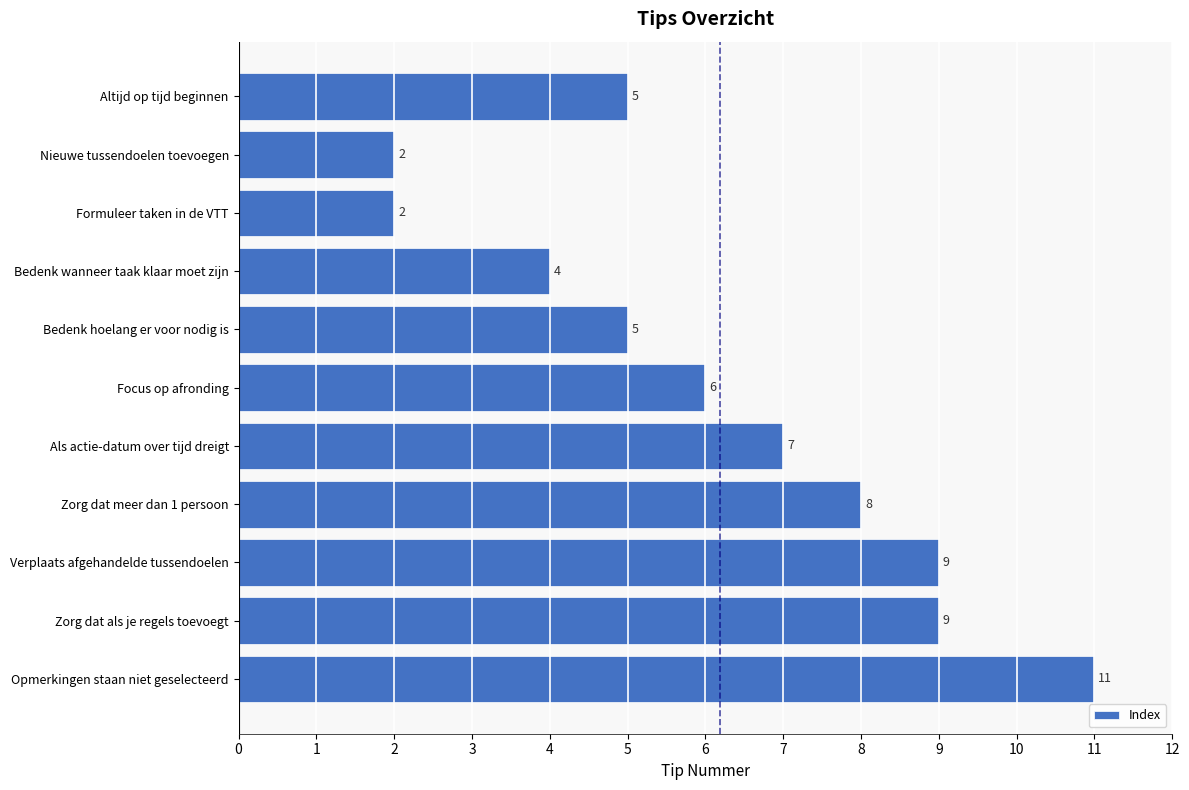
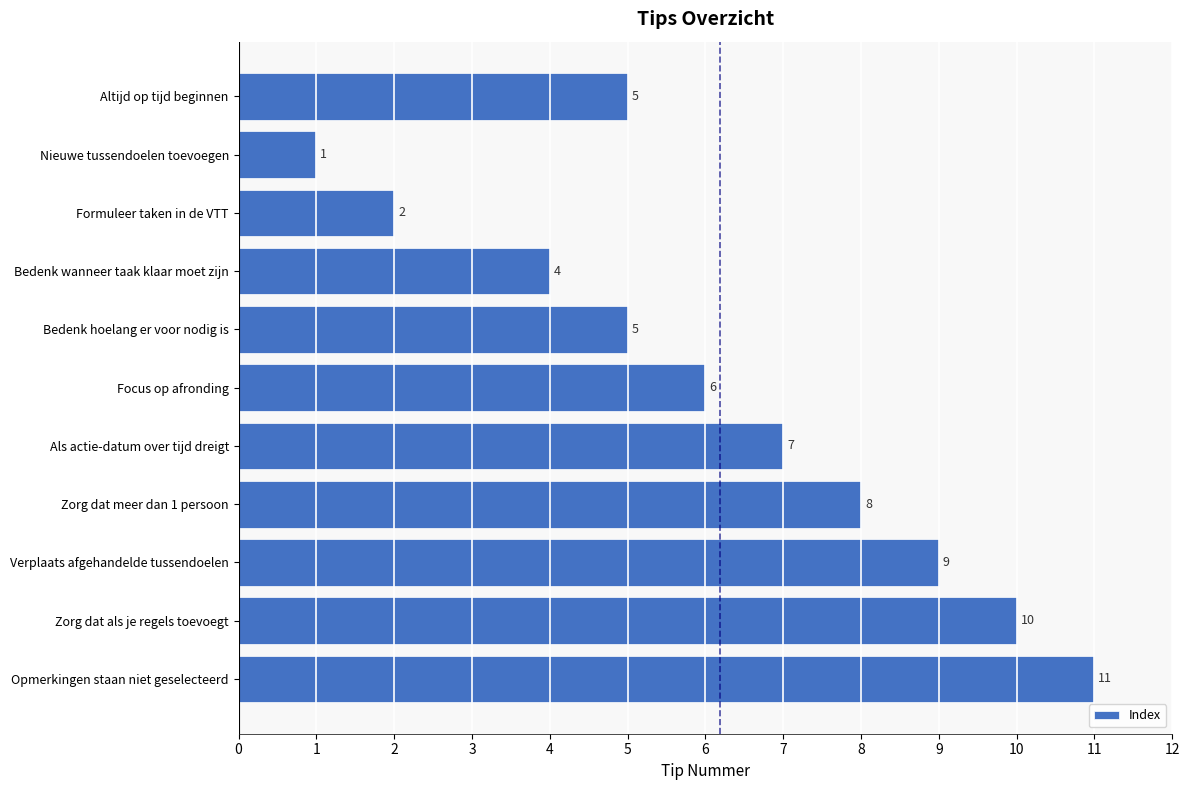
Nieuwe tussendoelen toevoegen: 2 -> 1
Zorg dat als je regels toevoegt: 9 -> 10
